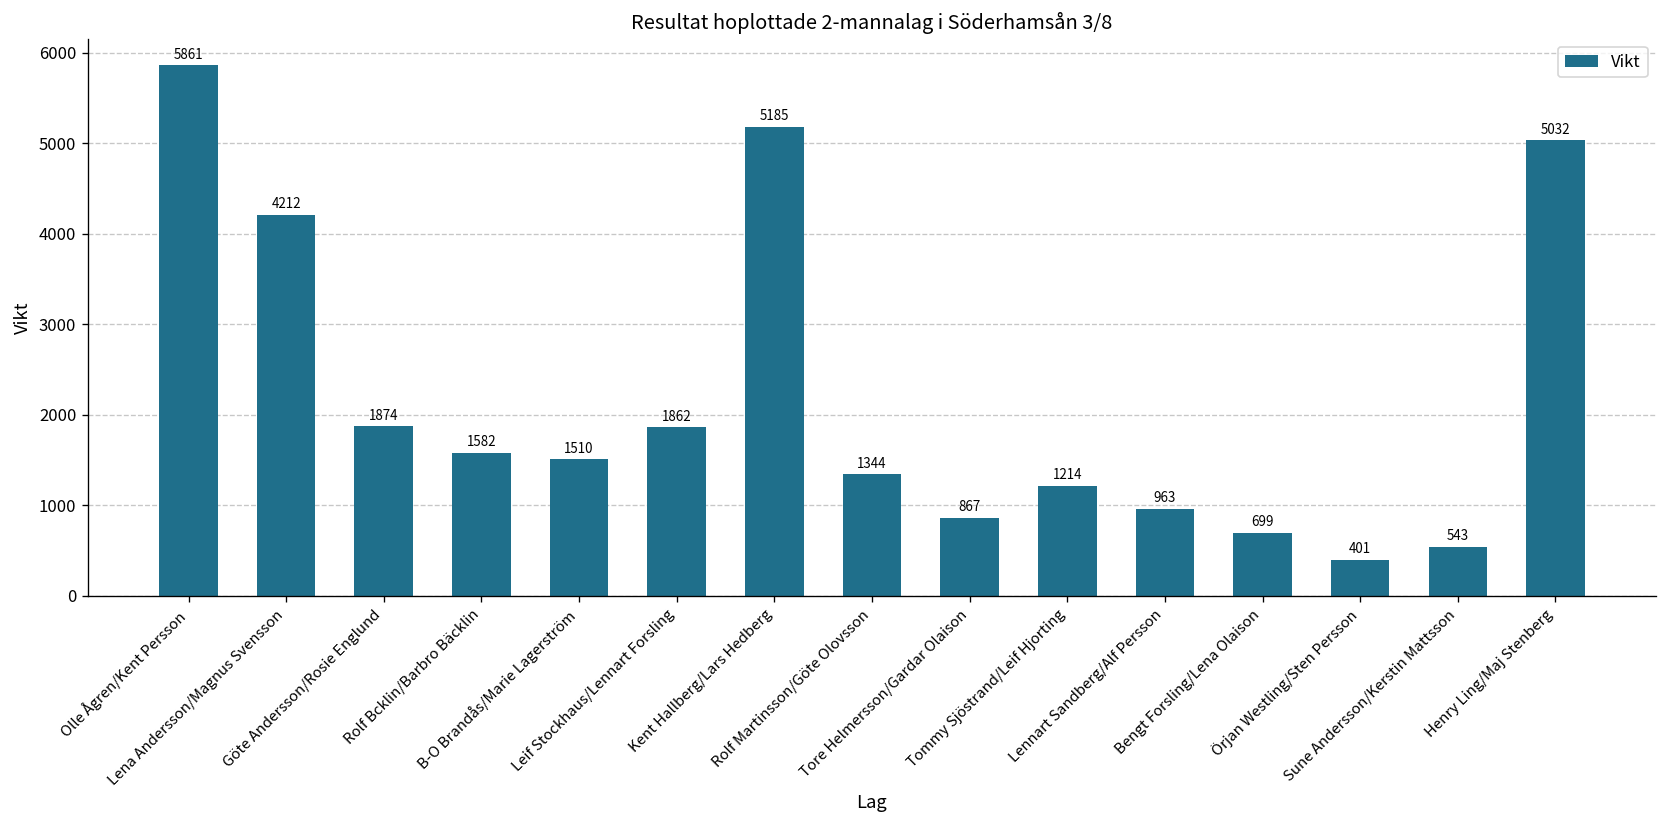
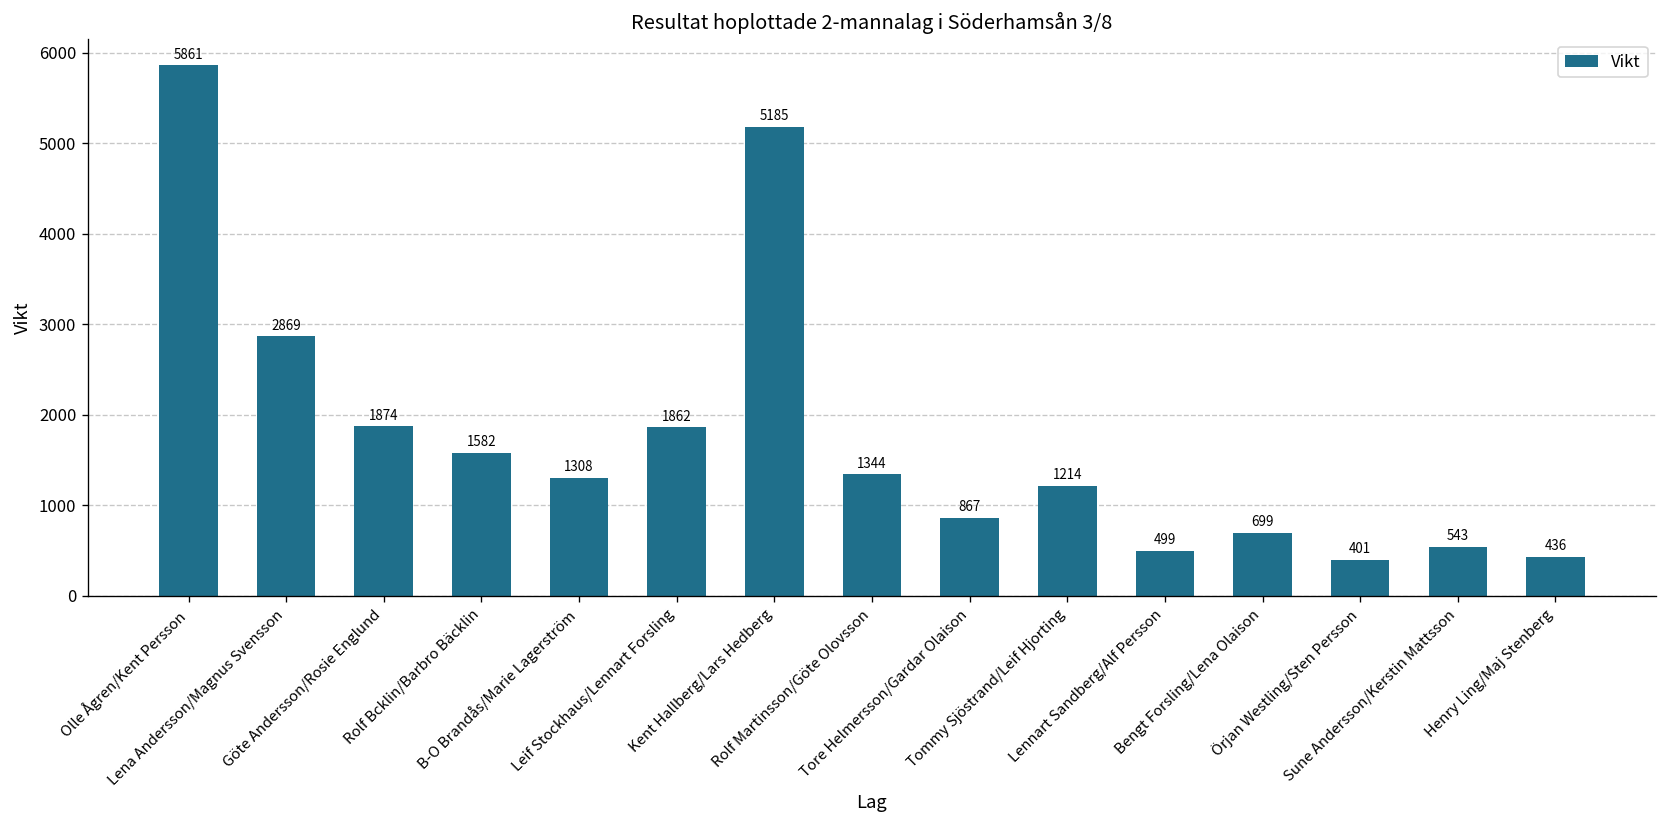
Lena Andersson/Magnus Svensson: 4212 -> 2869
B-O Brandås/Marie Lagerström: 1510 -> 1308
Lennart Sandberg/Alf Persson: 963 -> 499
Henry Ling/Maj Stenberg: 5032 -> 436
